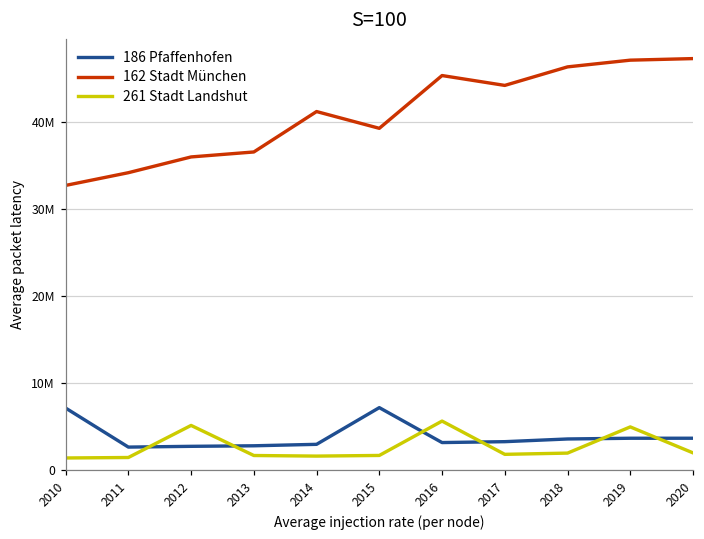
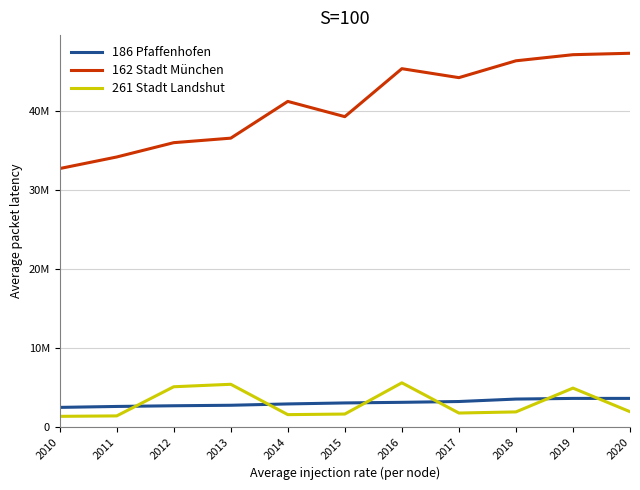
186 Pfaffenhofen, 2010: 7000000 -> 2000000
261 Stadt Landshut, 2013: 2000000 -> 5000000
186 Pfaffenhofen, 2015: 7000000 -> 3000000
